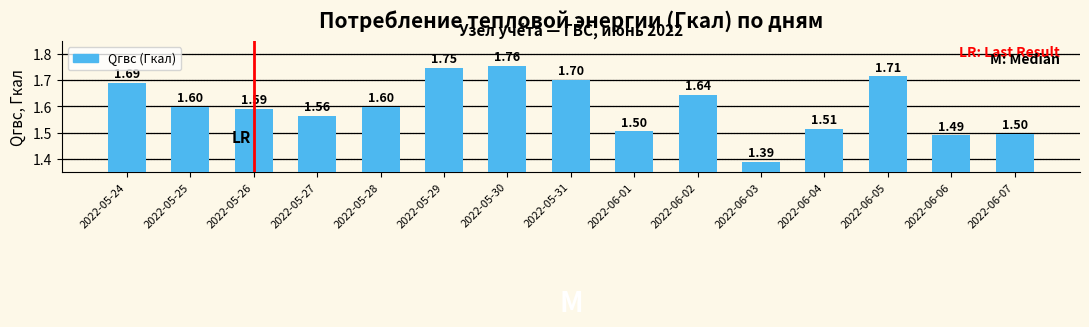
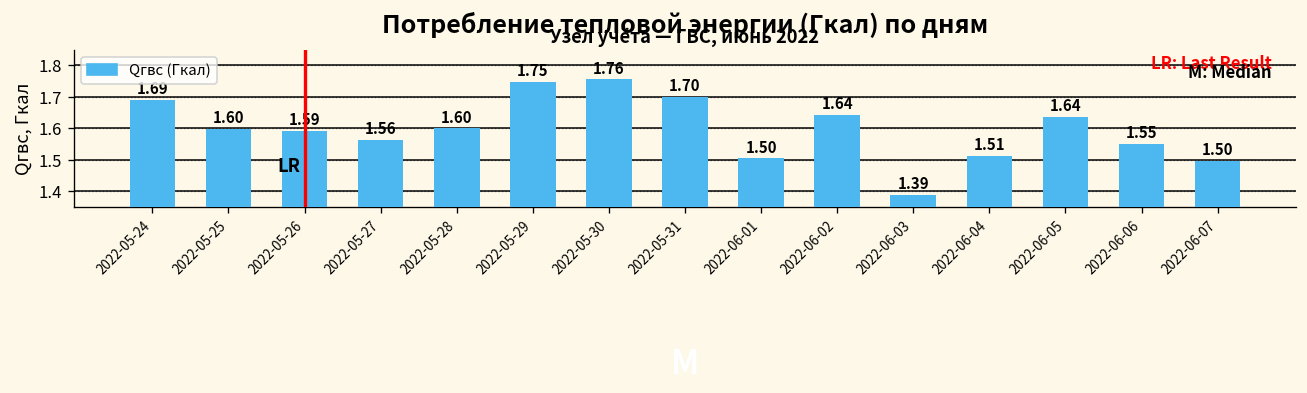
2022-06-05: 1.71 -> 1.64
2022-06-06: 1.49 -> 1.55
